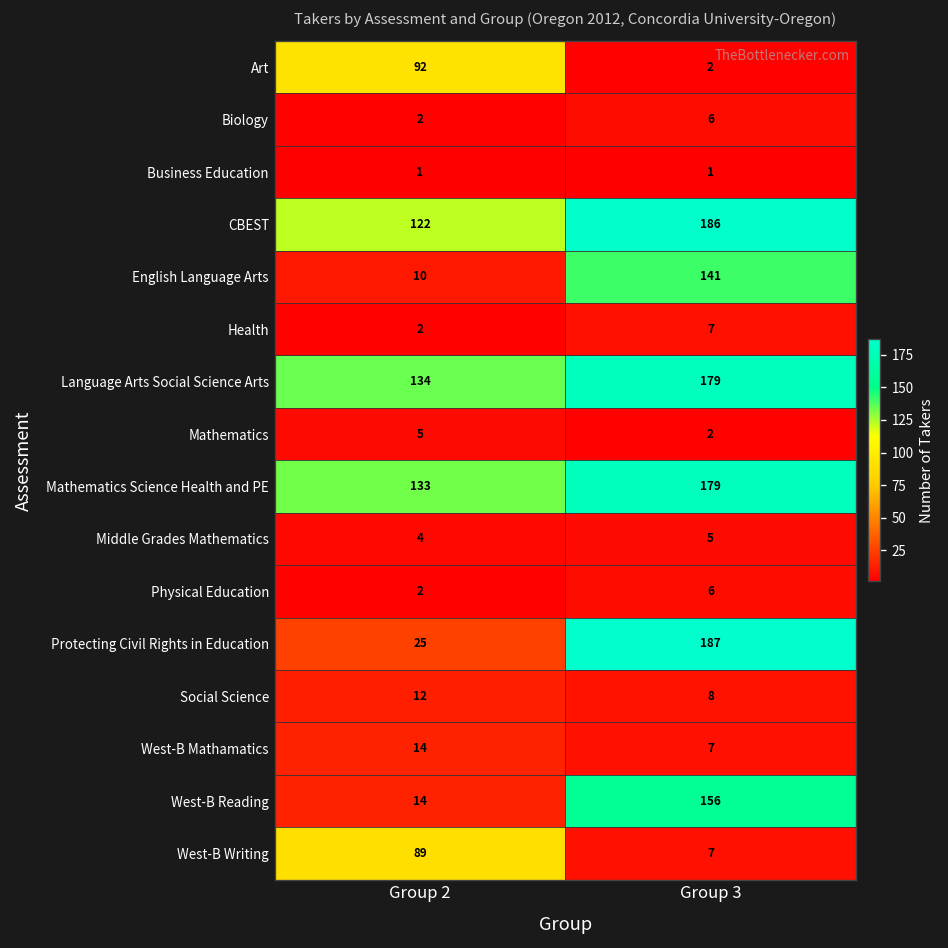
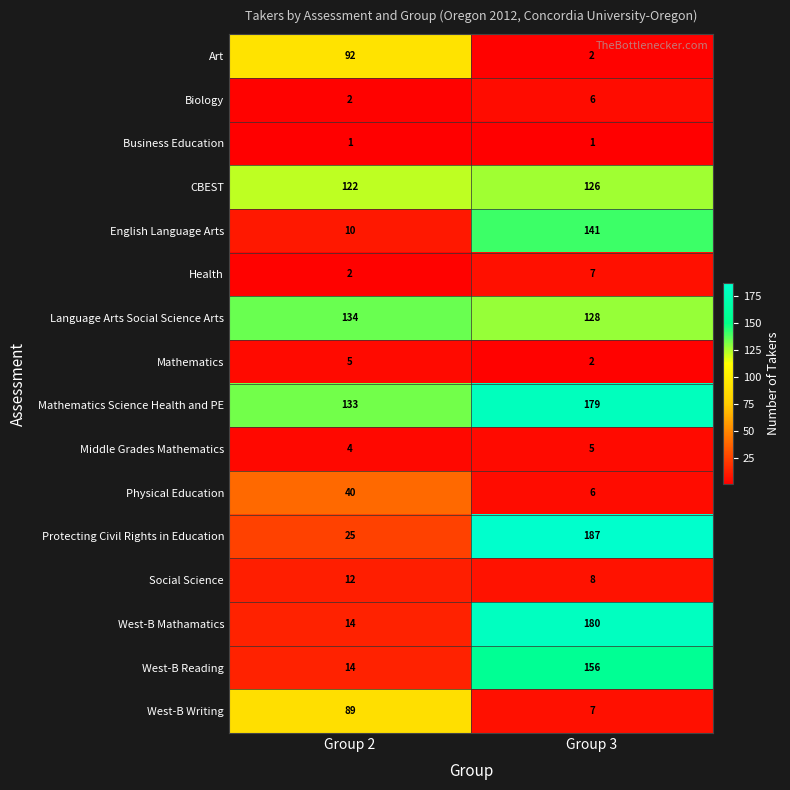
CBEST, Group 3: 186 -> 126
Language Arts Social Science Arts, Group 3: 179 -> 128
Physical Education, Group 2: 2 -> 40
West-B Mathamatics, Group 3: 7 -> 180
